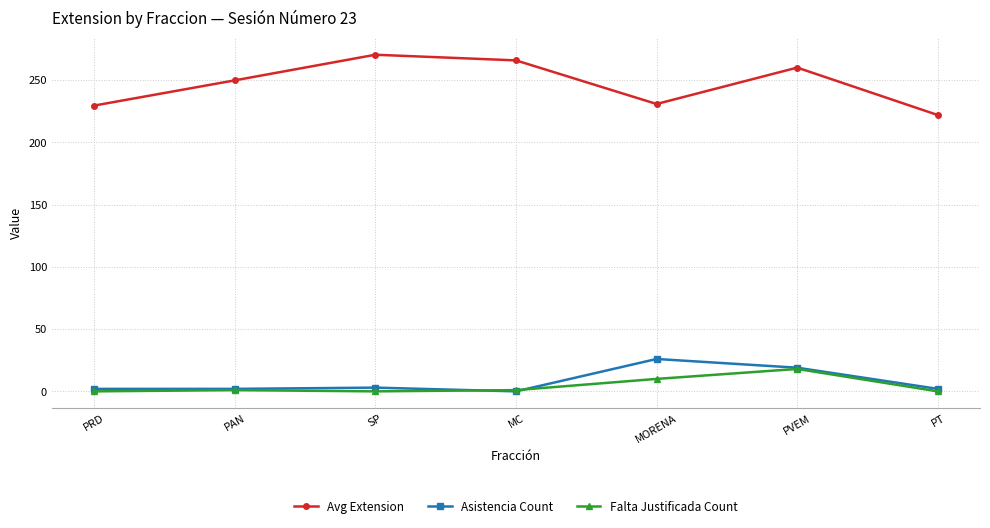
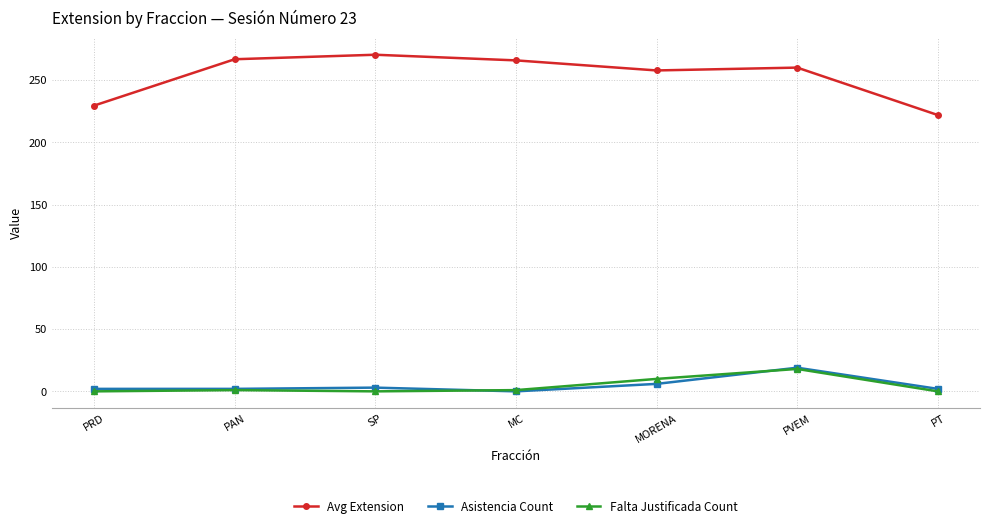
Avg Extension, PAN: 250 -> 267
Avg Extension, MORENA: 231 -> 258
Asistencia Count, MORENA: 26 -> 6
